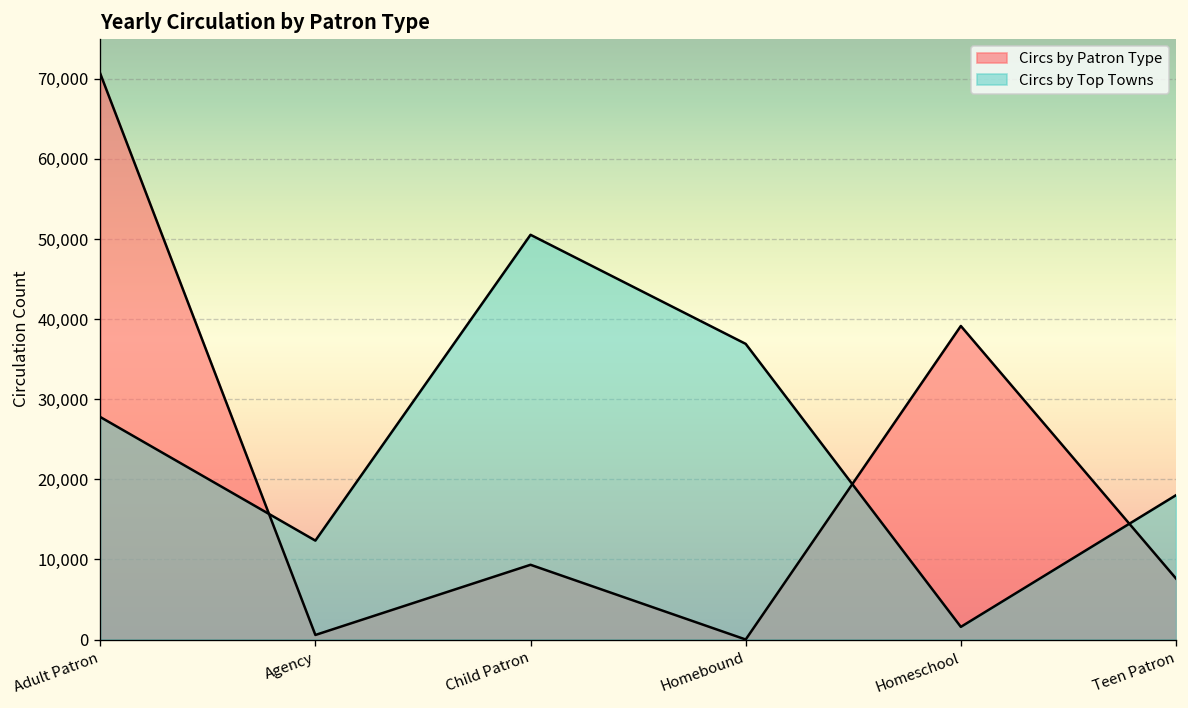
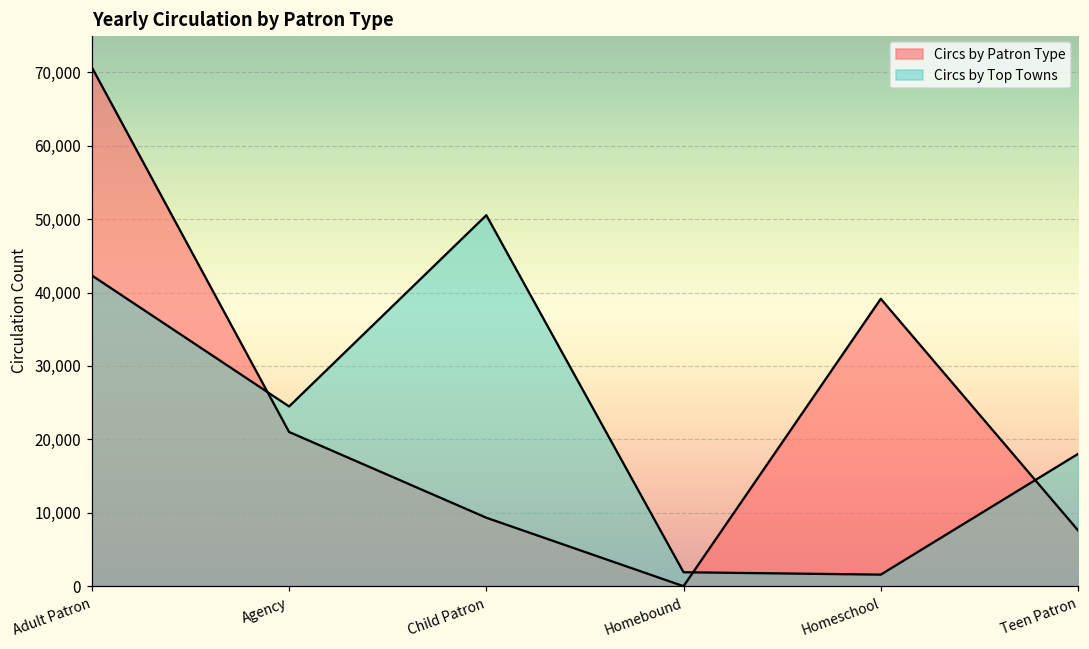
Circs by Top Towns, Adult Patron: 28,000 -> 42,000
Circs by Patron Type, Agency: 1,000 -> 21,000
Circs by Top Towns, Agency: 12,000 -> 24,000
Circs by Top Towns, Homebound: 37,000 -> 2,000
